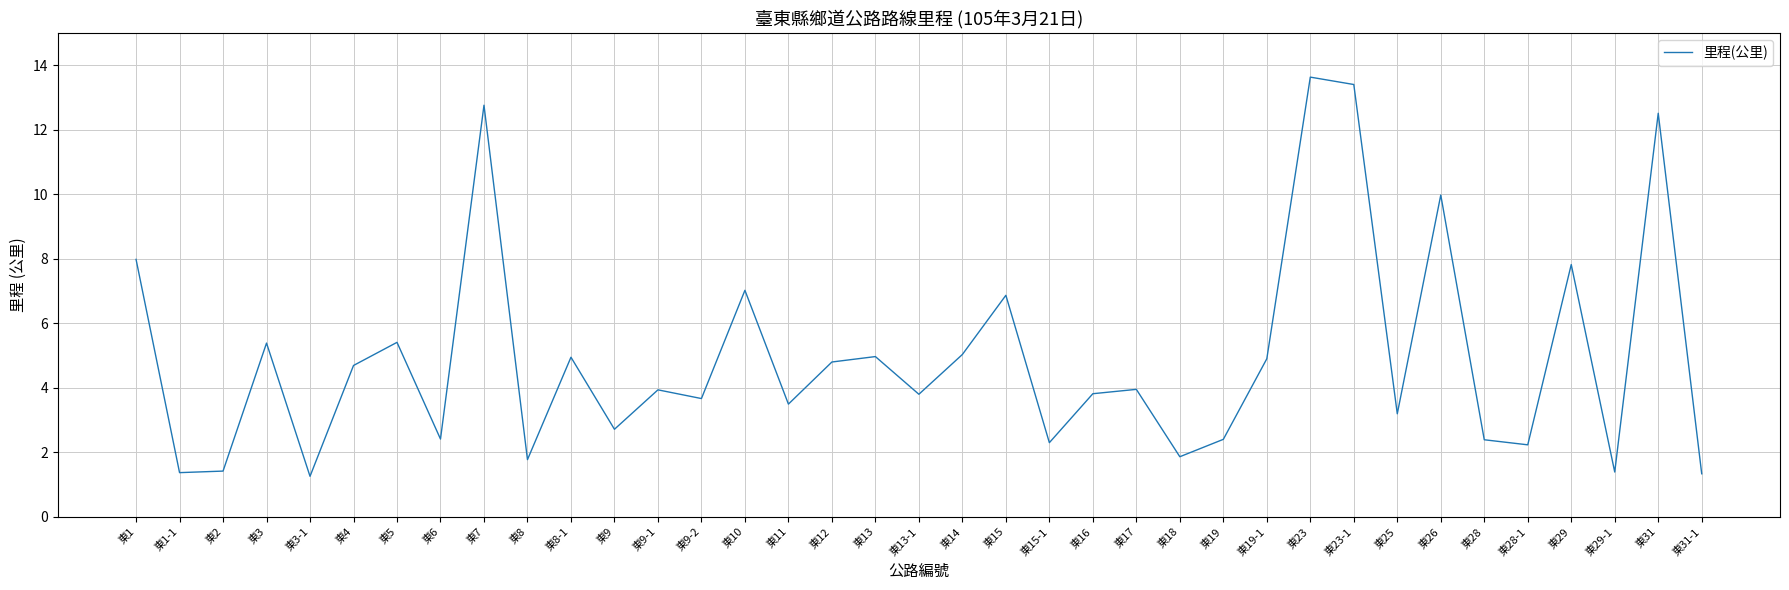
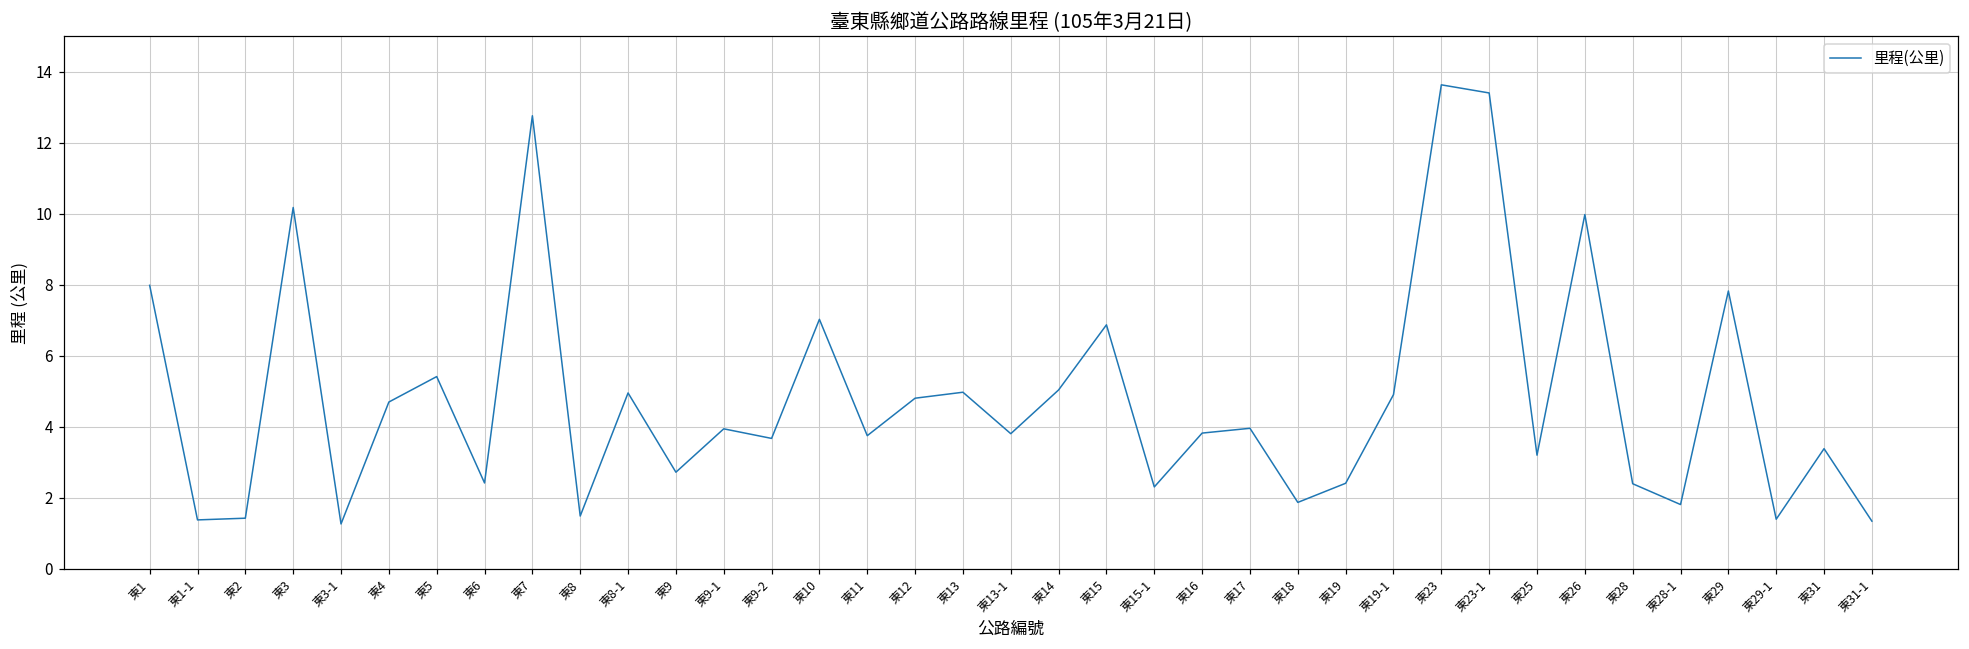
東3: 5.4 -> 10.2
東8: 1.8 -> 1.5
東11: 3.5 -> 3.7
東28-1: 2.2 -> 1.8
東31: 12.5 -> 3.4
